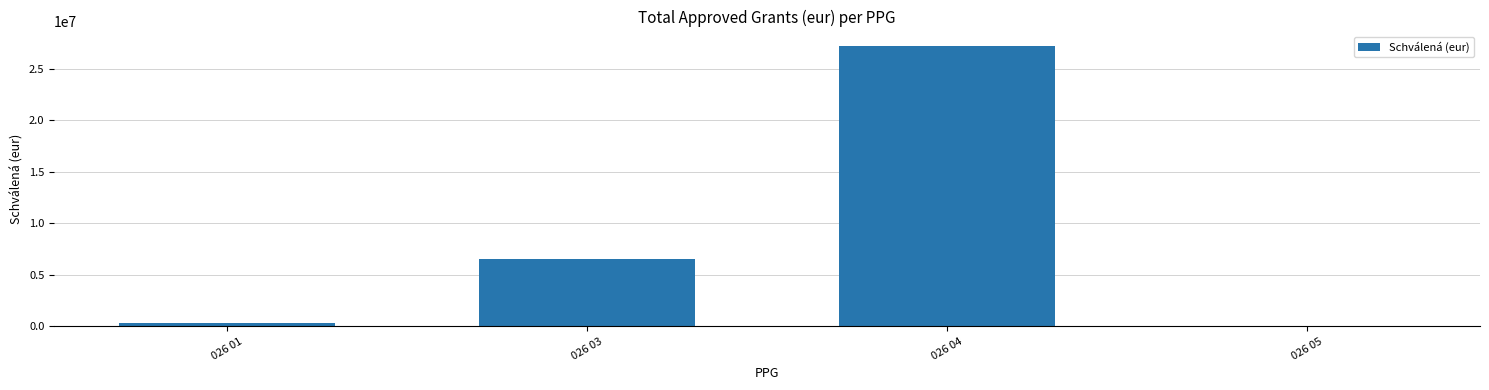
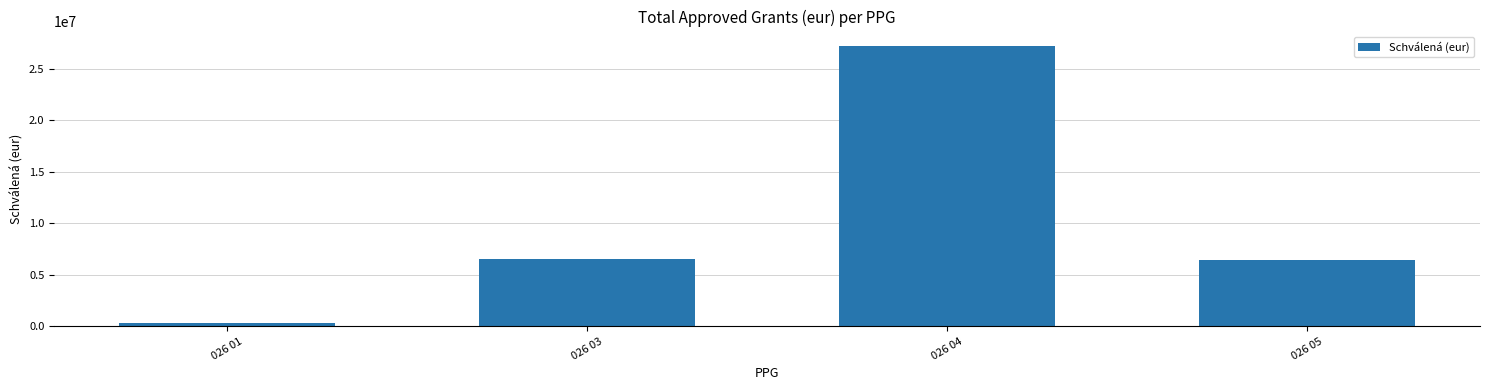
026 05: 100000 -> 6400000
